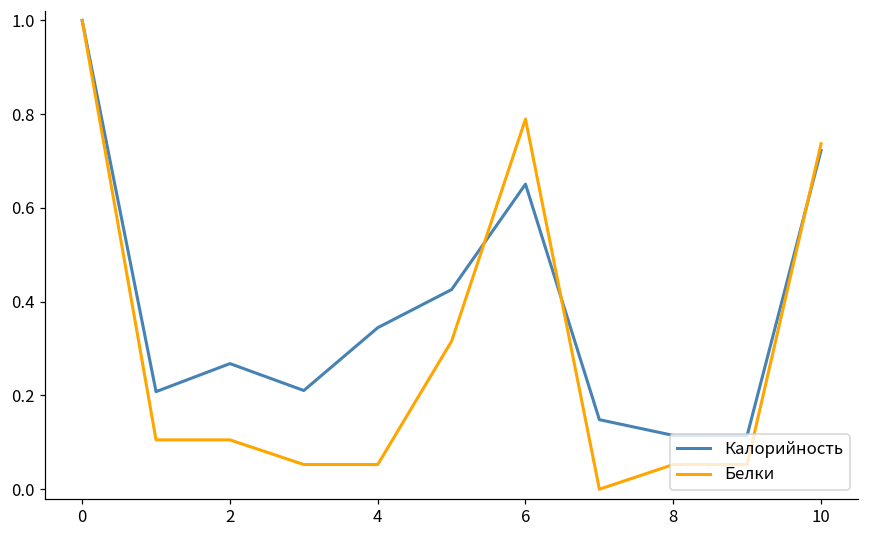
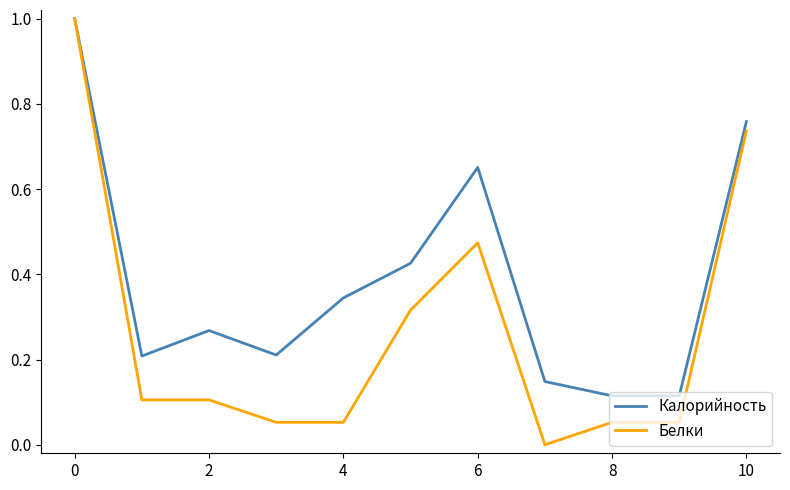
Белки, 6: 0.79 -> 0.47
Калорийность, 10: 0.72 -> 0.76
